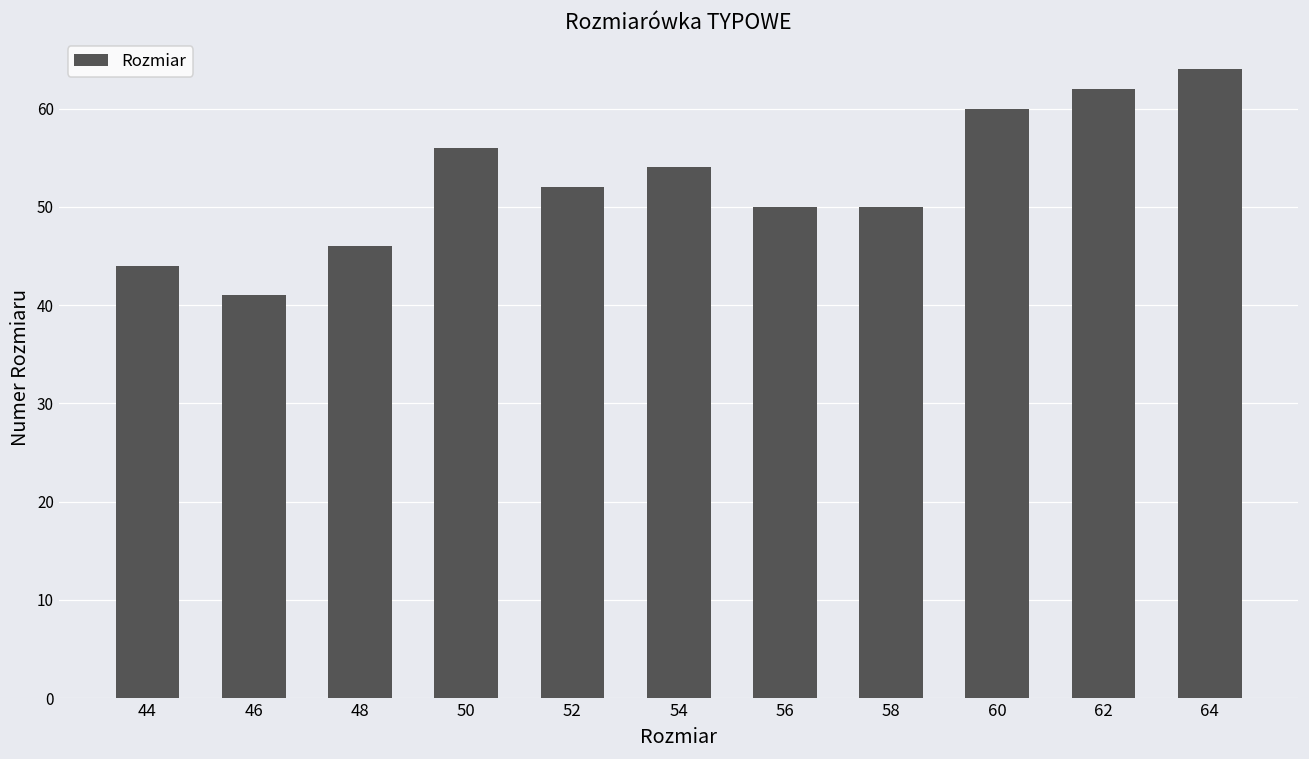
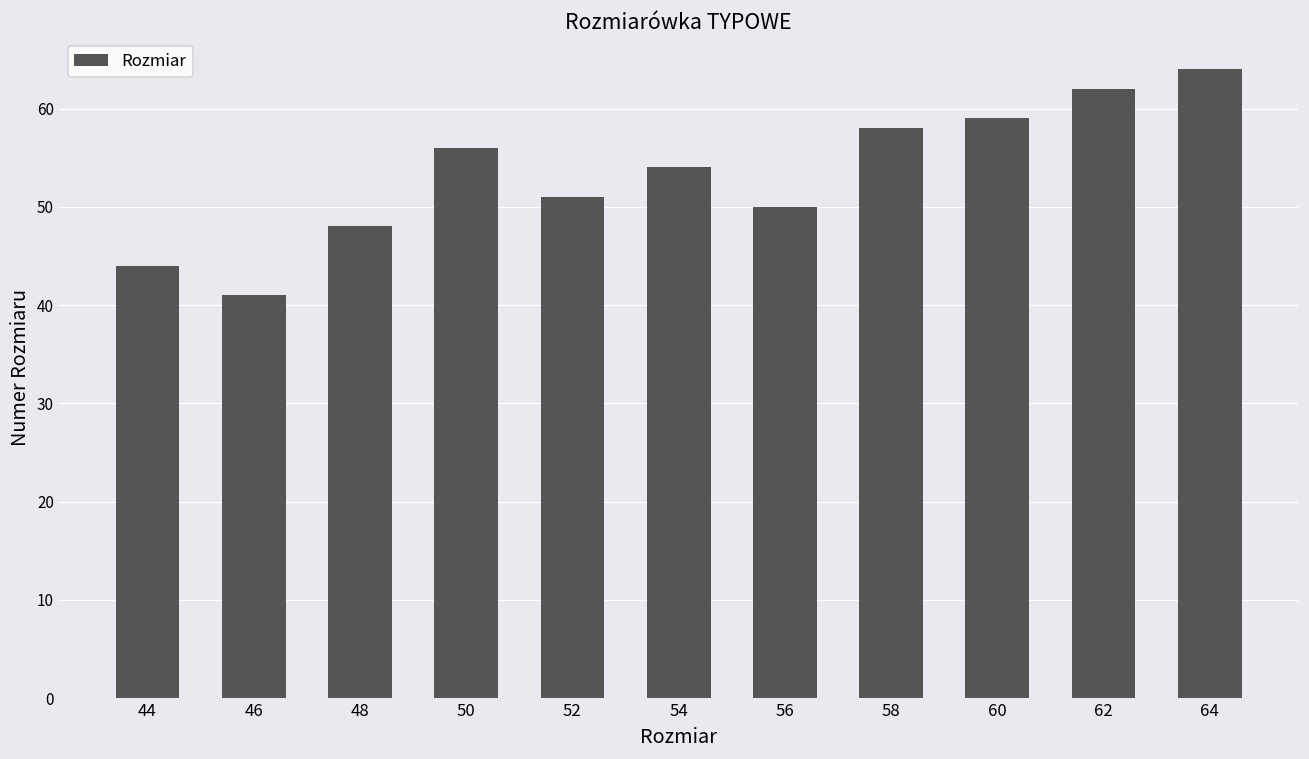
48: 46 -> 48
52: 52 -> 51
58: 50 -> 58
60: 60 -> 59
